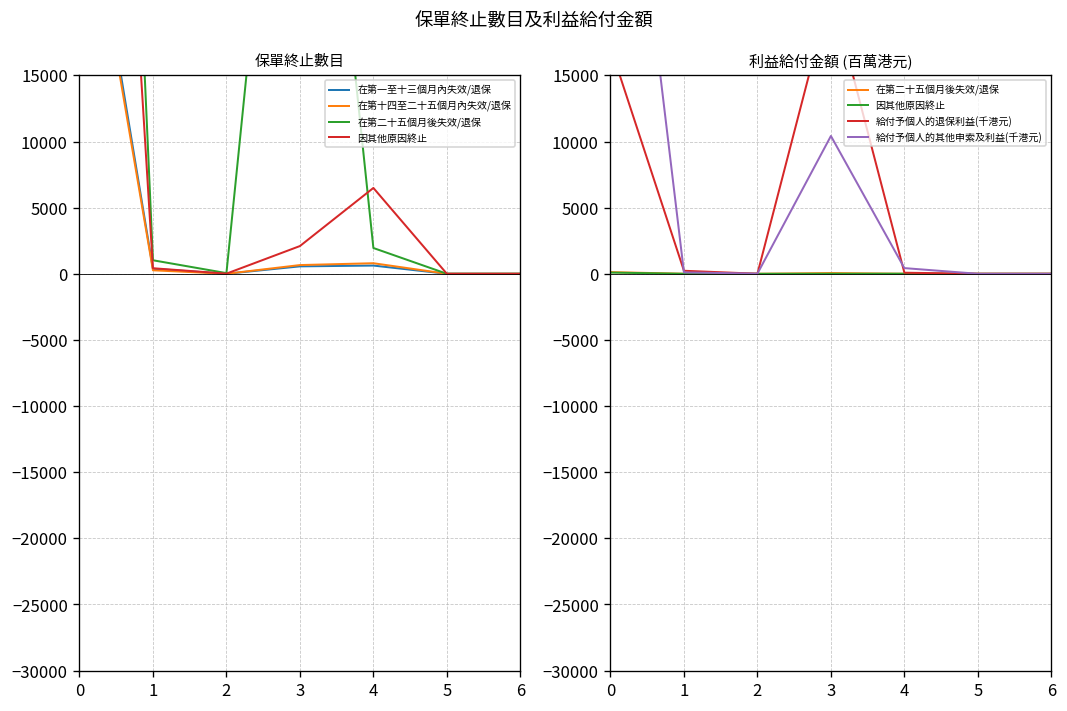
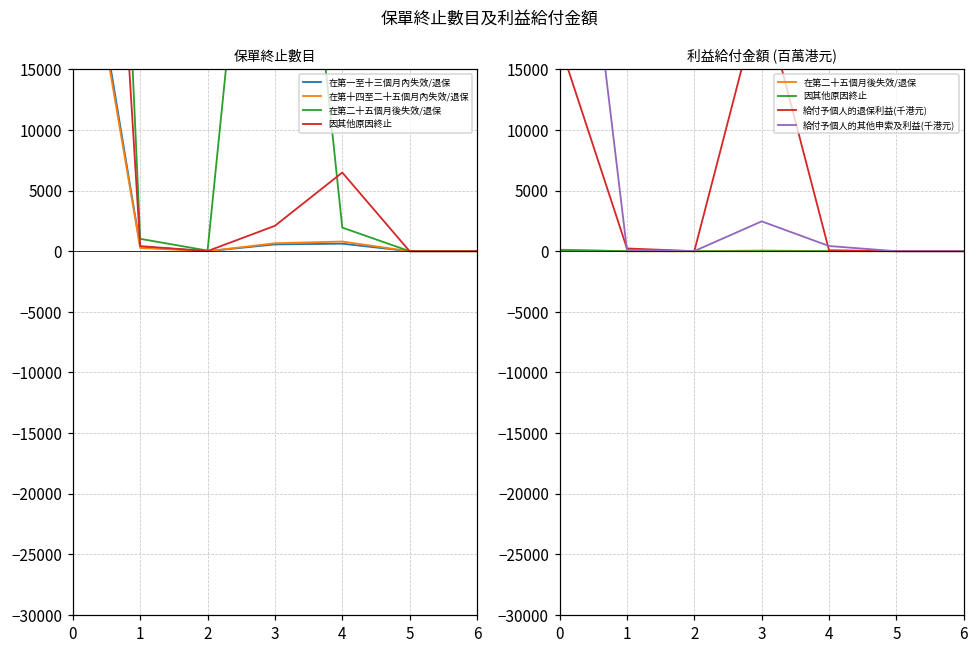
利益給付金額 (百萬港元), 給付予個人的其他申索及利益(千港元), 3: 10400 -> 2500
